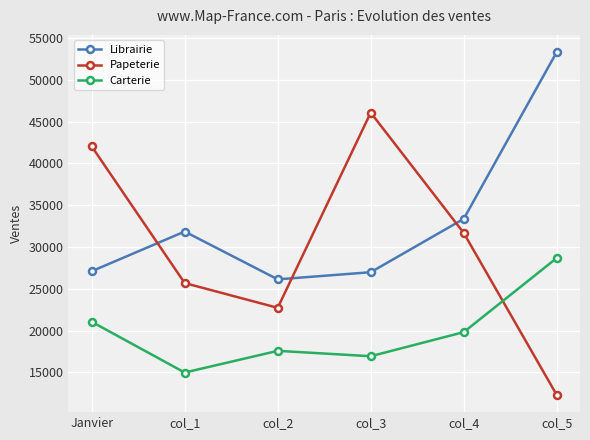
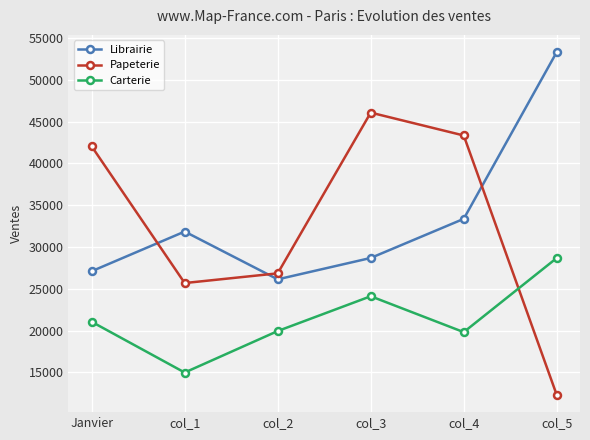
Papeterie, col_2: 23000 -> 27000
Carterie, col_2: 18000 -> 20000
Librairie, col_3: 27000 -> 29000
Carterie, col_3: 17000 -> 24000
Papeterie, col_4: 32000 -> 43000
